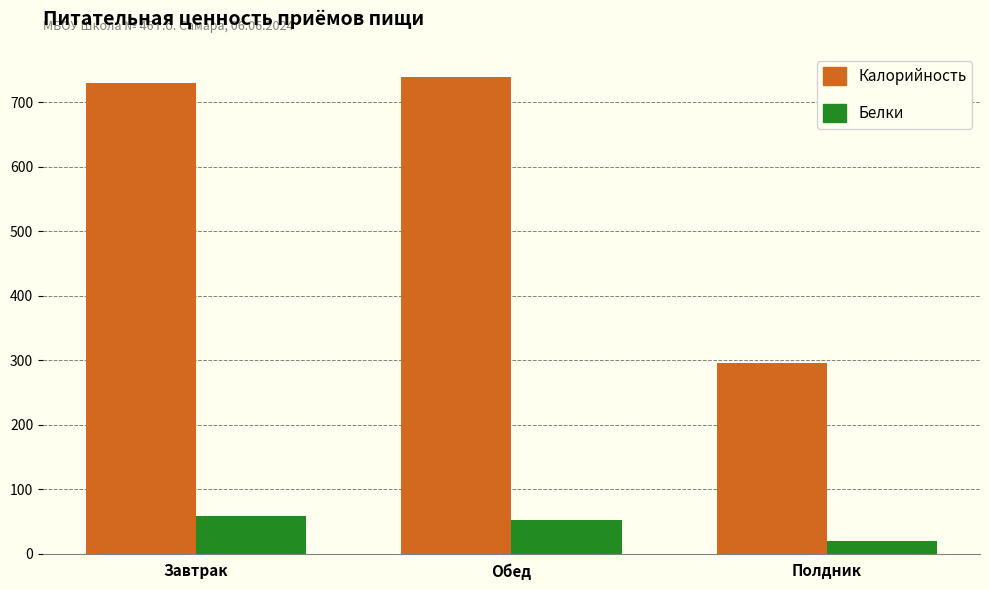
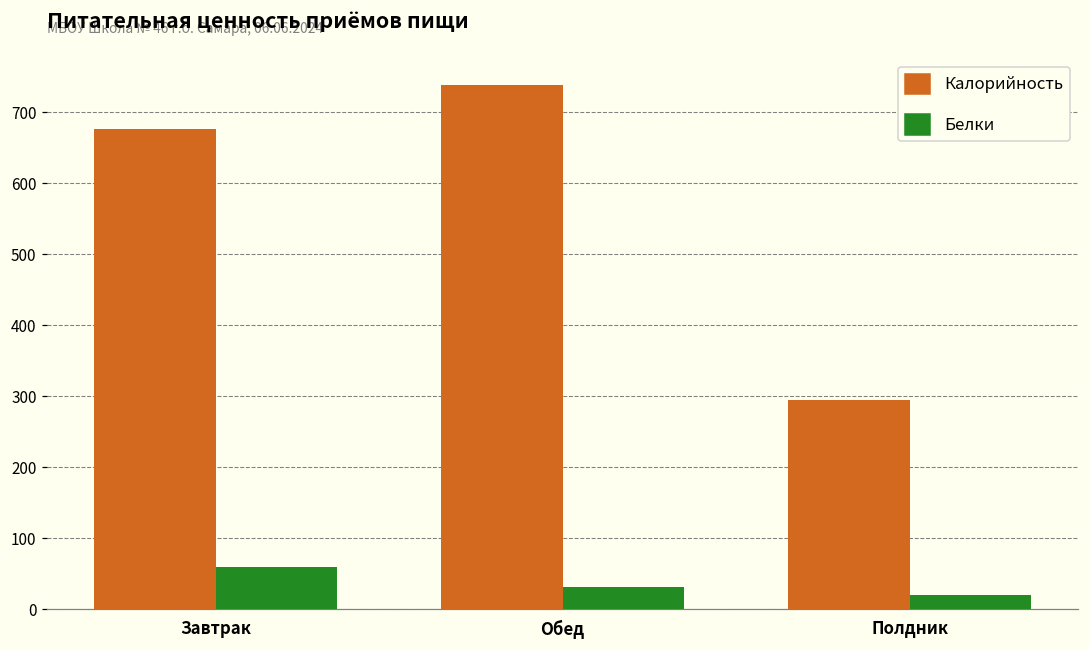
Калорийность, Завтрак: 730 -> 680
Белки, Обед: 50 -> 30
